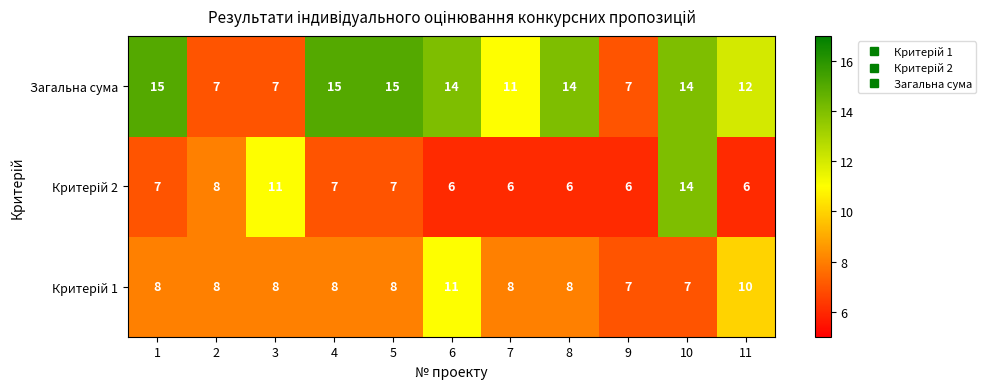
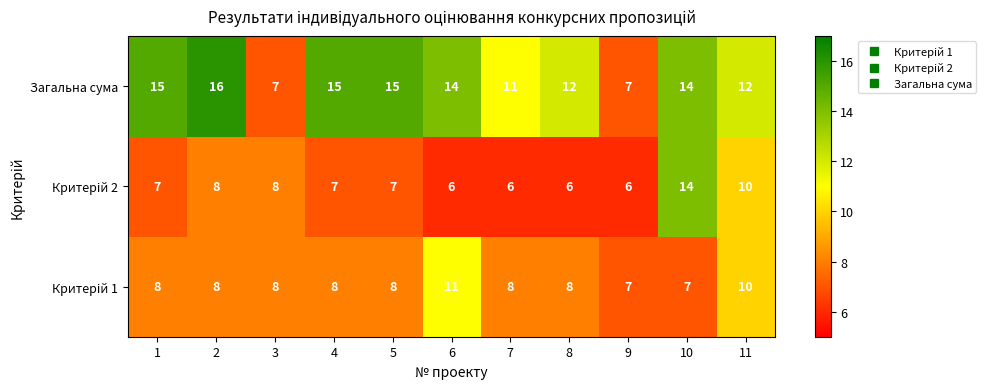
Загальна сума, 2: 7 -> 16
Загальна сума, 8: 14 -> 12
Критерій 2, 3: 11 -> 8
Критерій 2, 11: 6 -> 10
